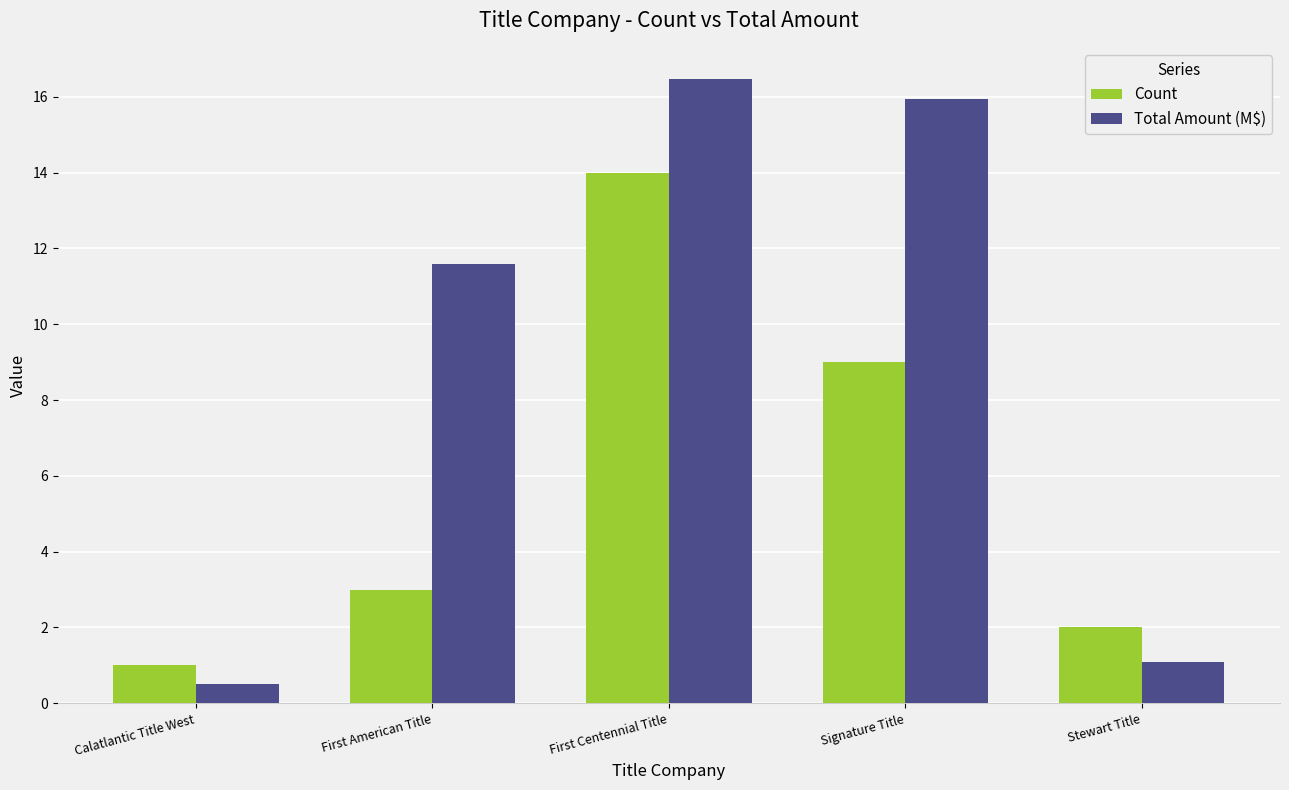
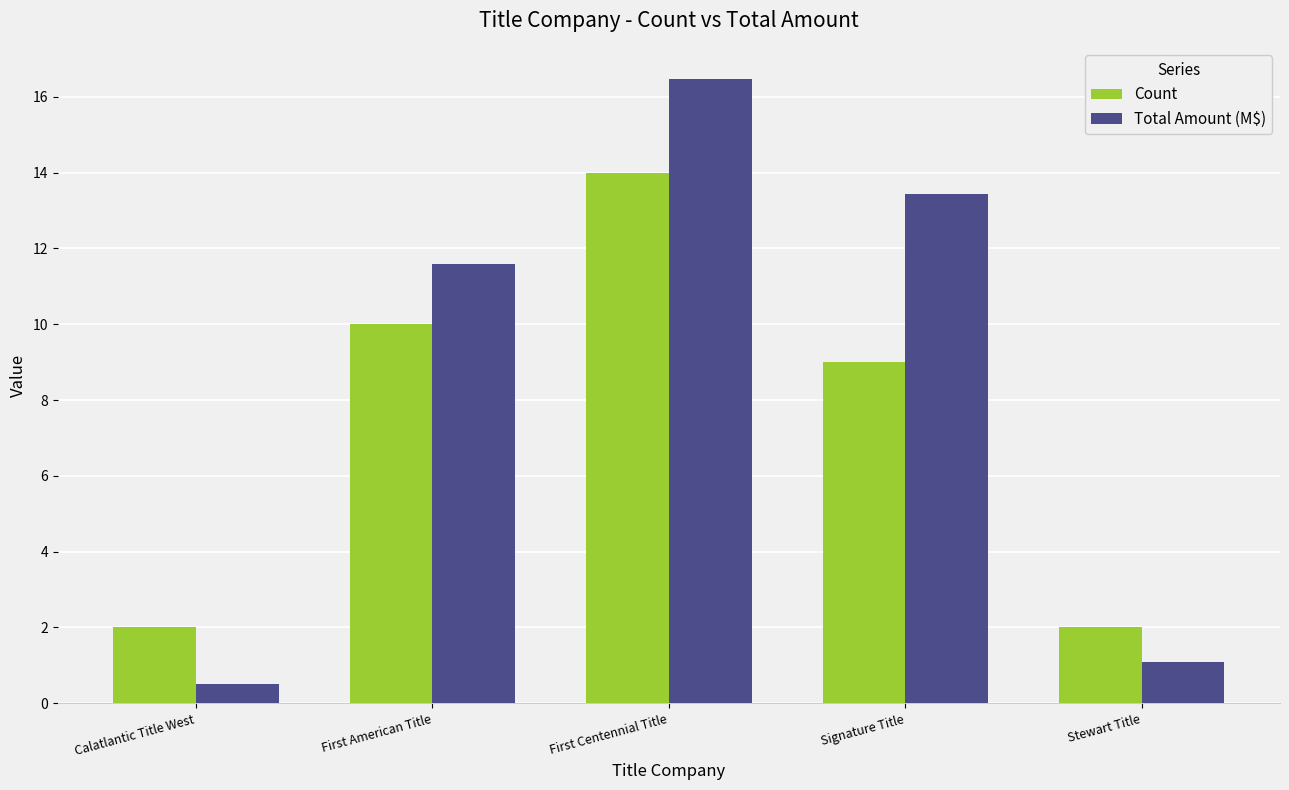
Count, Calatlantic Title West: 1 -> 2
Count, First American Title: 3 -> 10
Total Amount (M$), Signature Title: 16.0 -> 13.4
